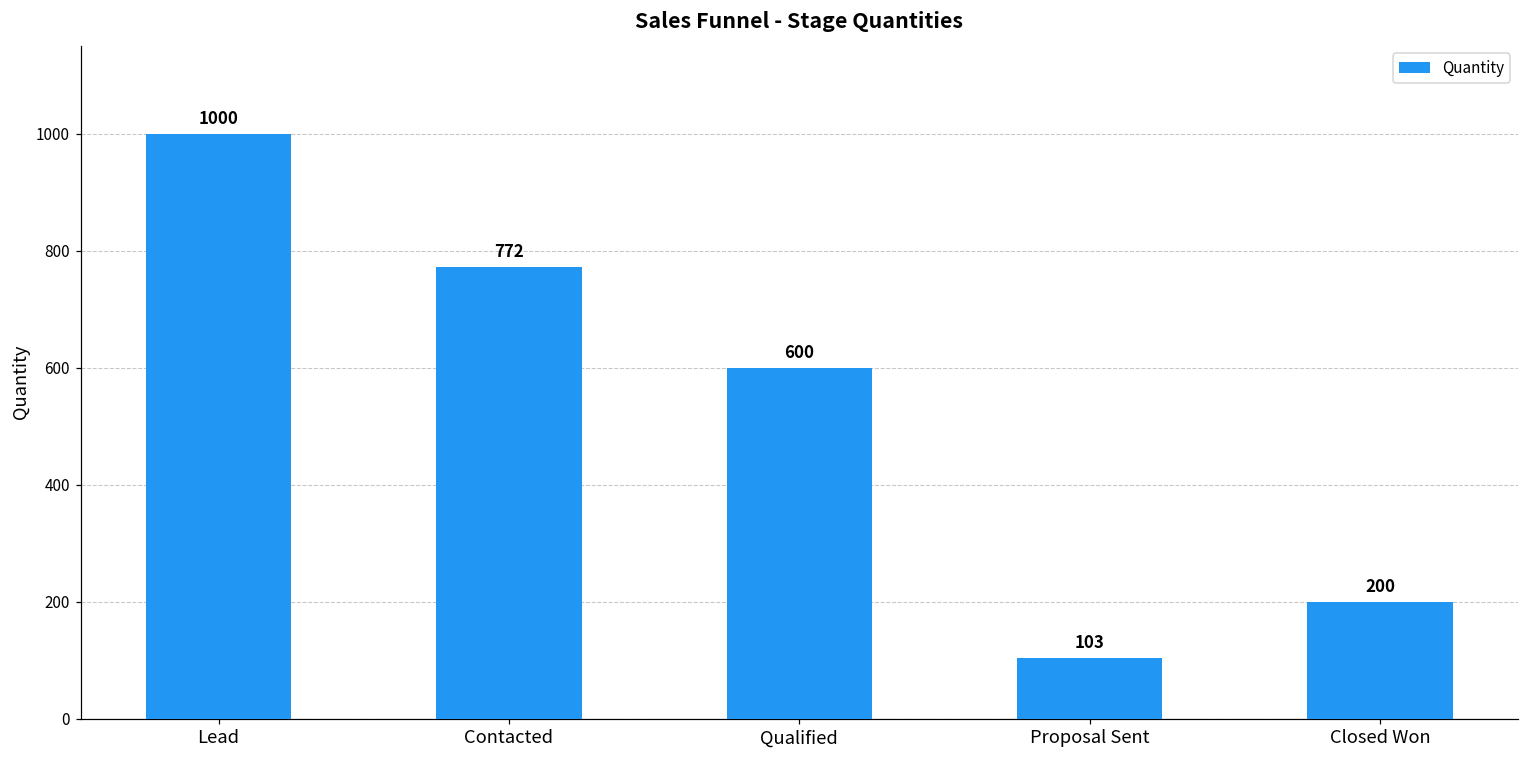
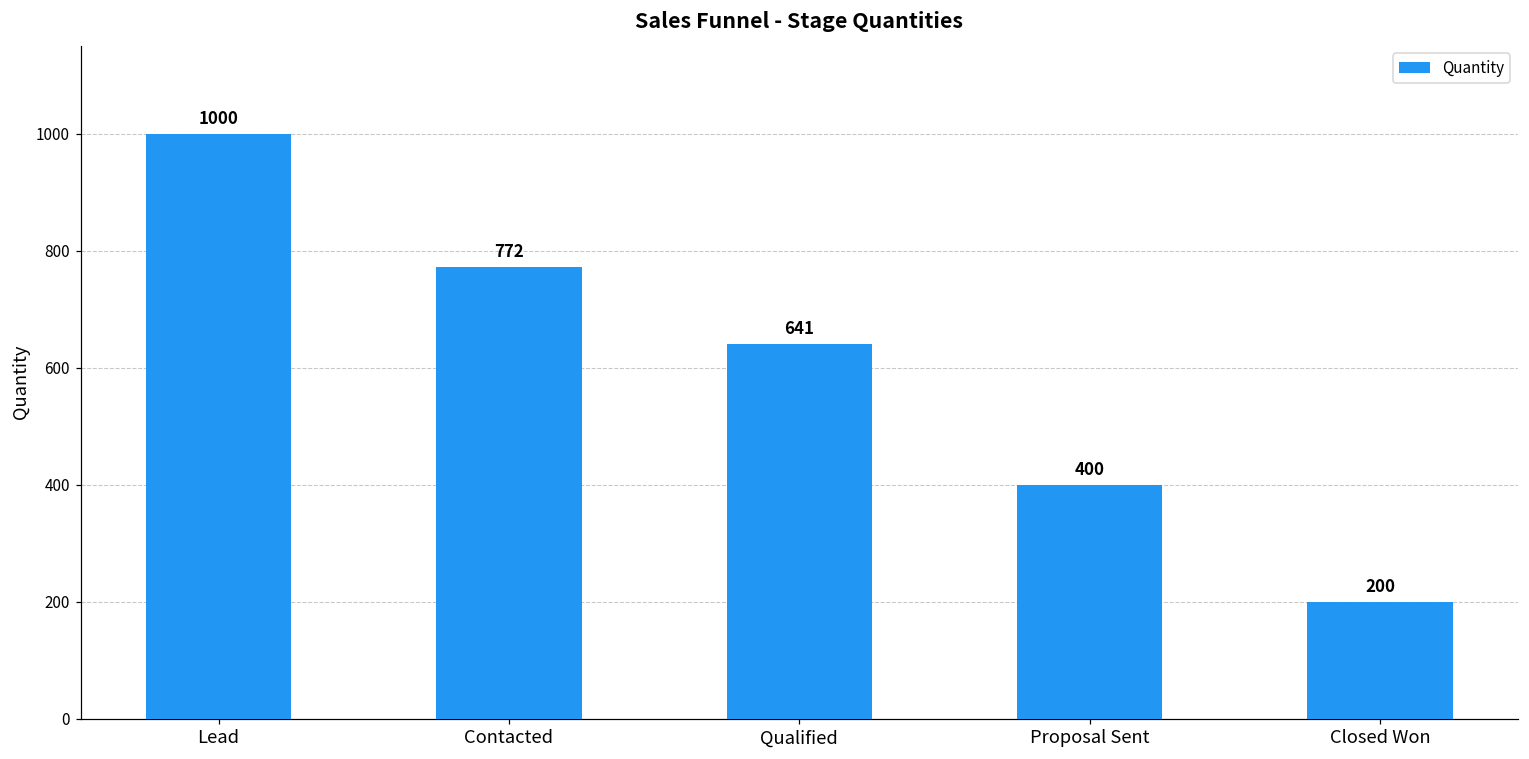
Qualified: 600 -> 641
Proposal Sent: 103 -> 400
